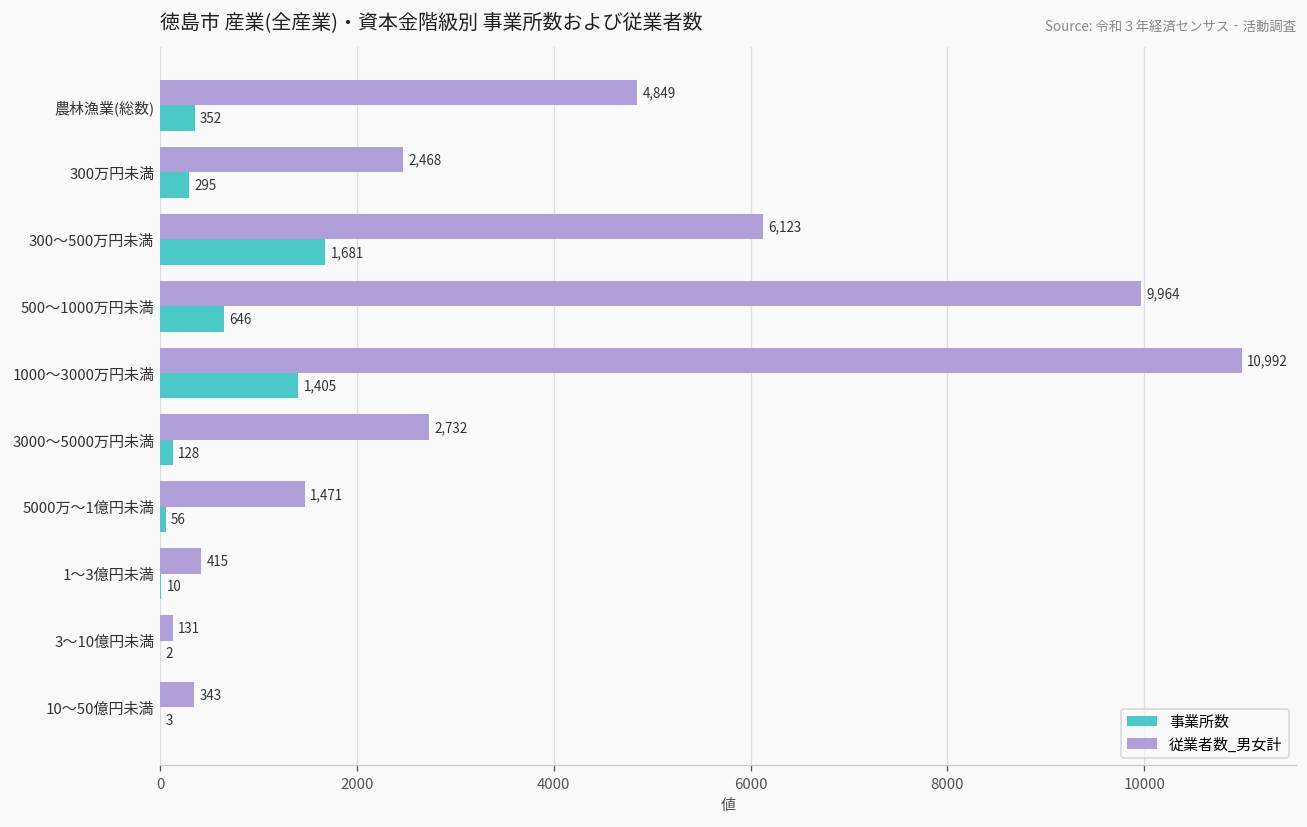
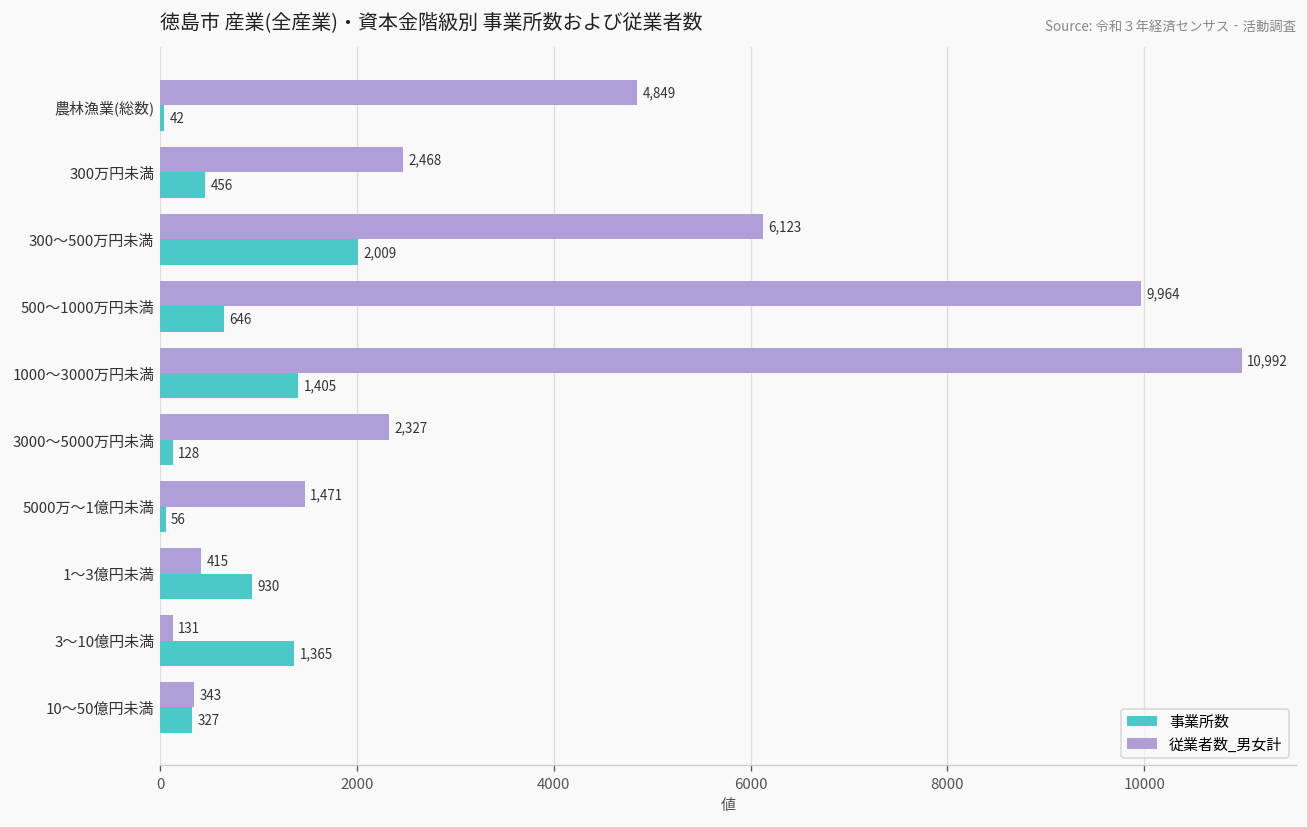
事業所数, 農林漁業(総数): 352 -> 42
事業所数, 300万円未満: 295 -> 456
事業所数, 300～500万円未満: 1,681 -> 2,009
従業者数_男女計, 3000～5000万円未満: 2,732 -> 2,327
事業所数, 1～3億円未満: 10 -> 930
事業所数, 3～10億円未満: 2 -> 1,365
事業所数, 10～50億円未満: 3 -> 327
